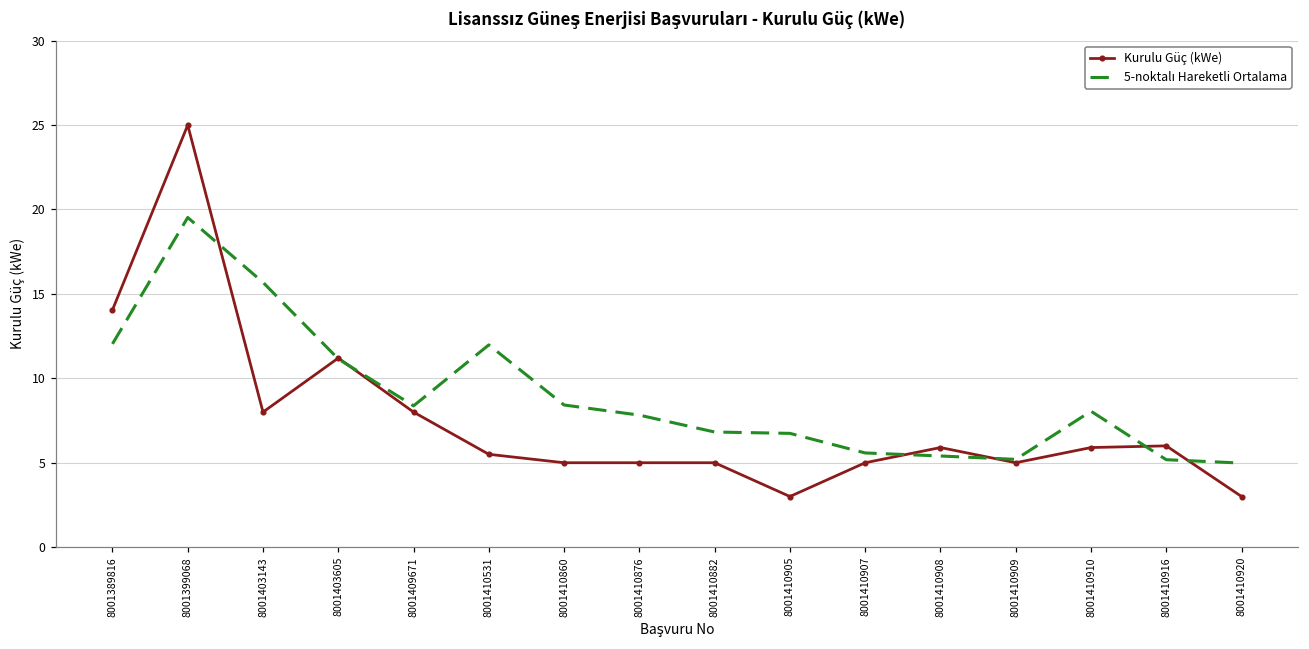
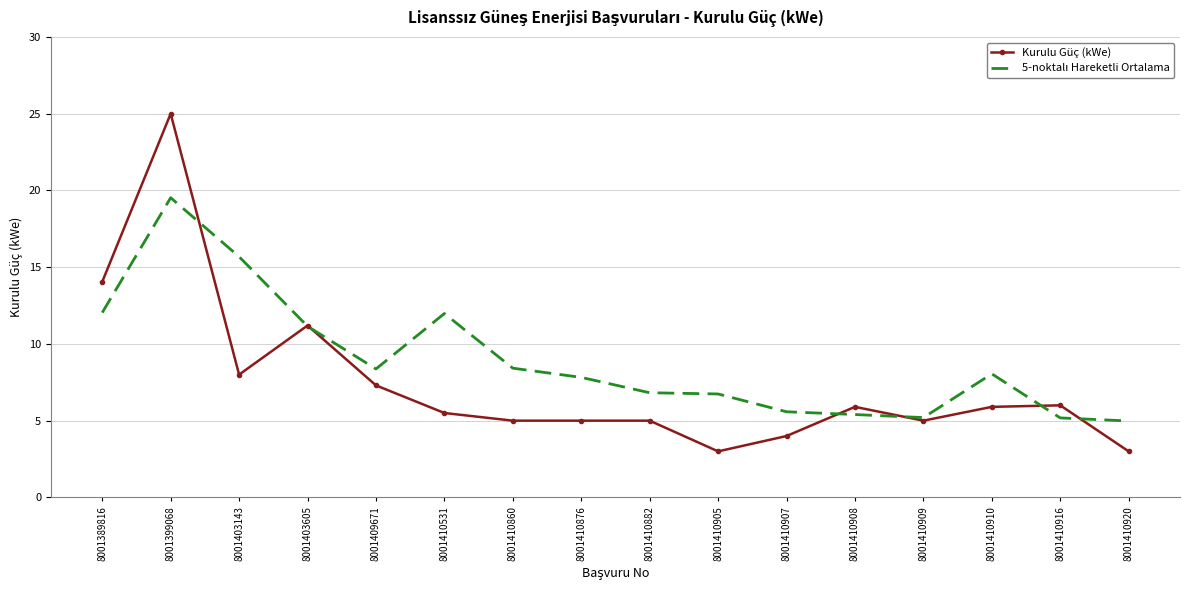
Kurulu Güç (kWe), 8001409671: 8.0 -> 7.3
Kurulu Güç (kWe), 8001410907: 5 -> 4
